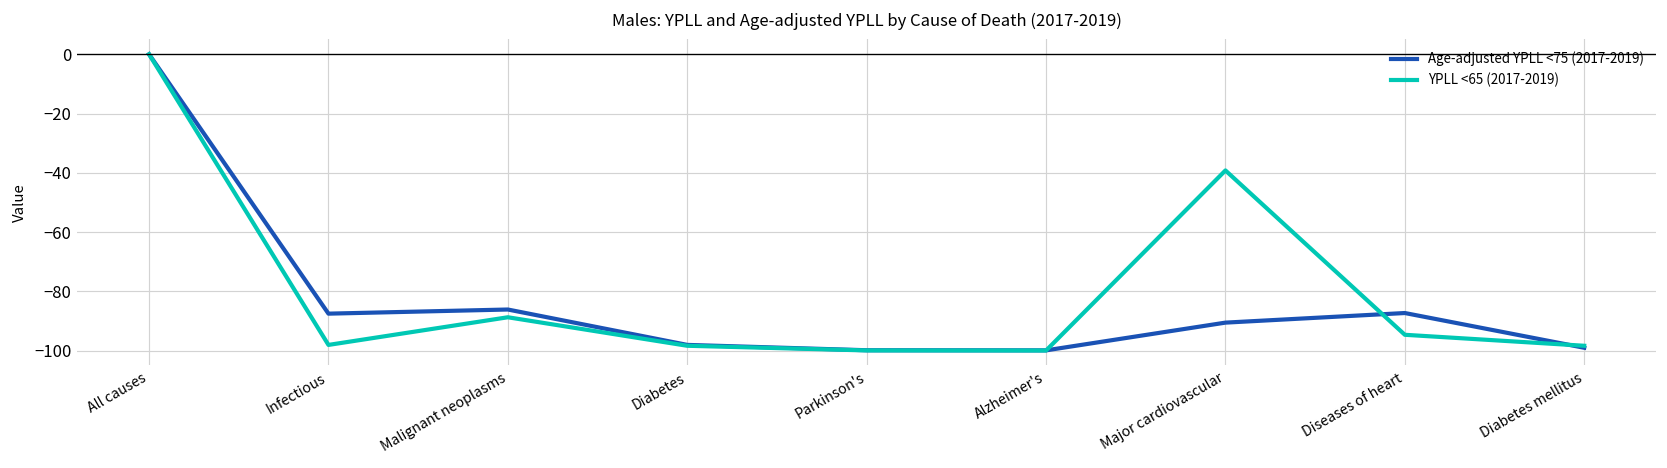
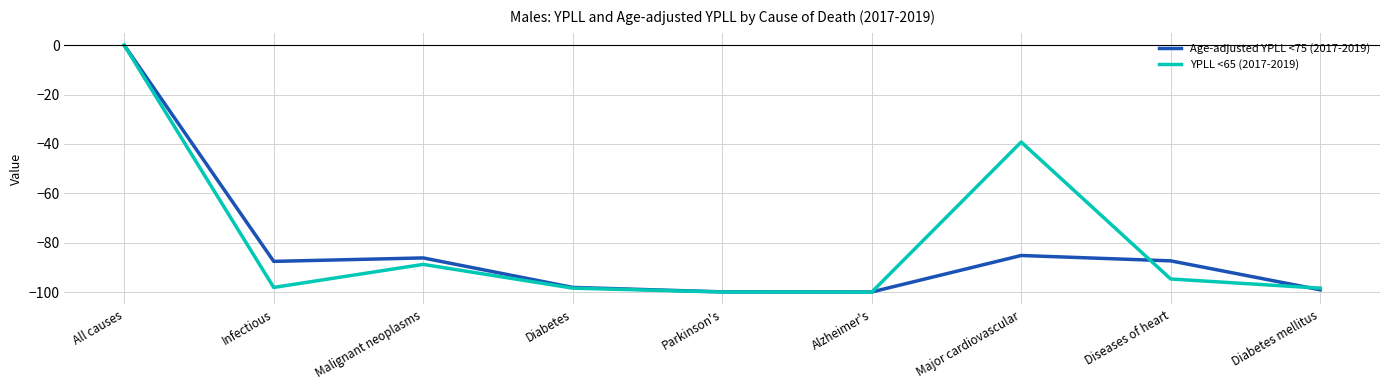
Age-adjusted YPLL <75 (2017-2019), Major cardiovascular: -91 -> -85
